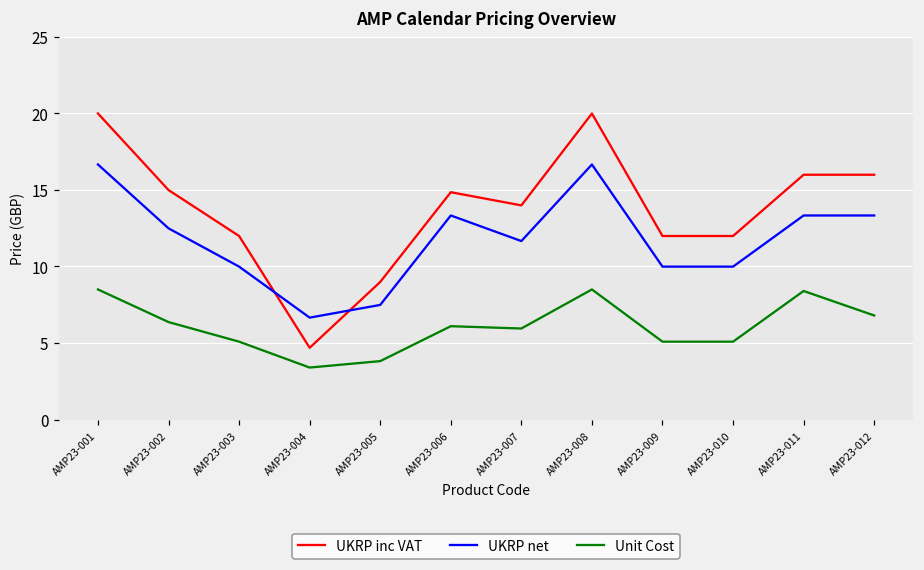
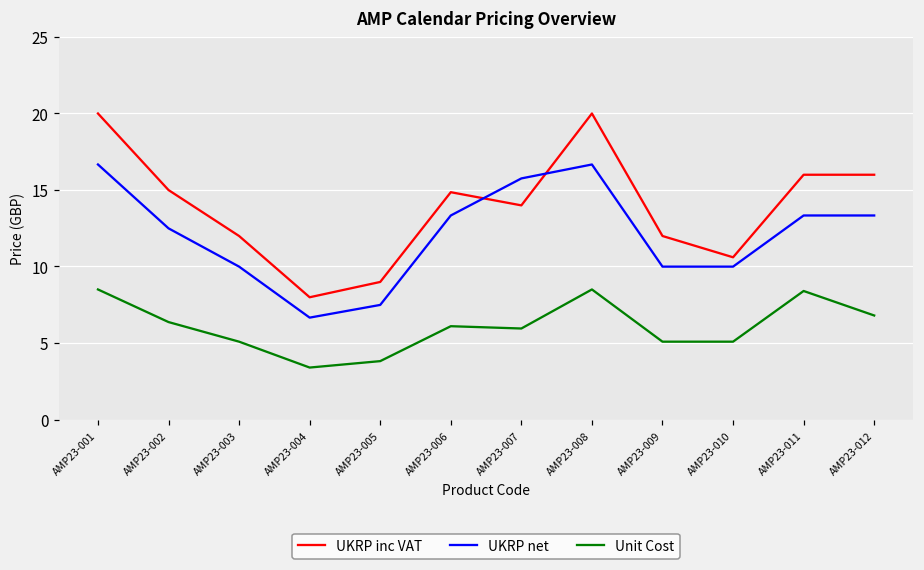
UKRP inc VAT, AMP23-004: 4.7 -> 8.0
UKRP net, AMP23-007: 11.7 -> 15.8
UKRP inc VAT, AMP23-010: 12.0 -> 10.6
